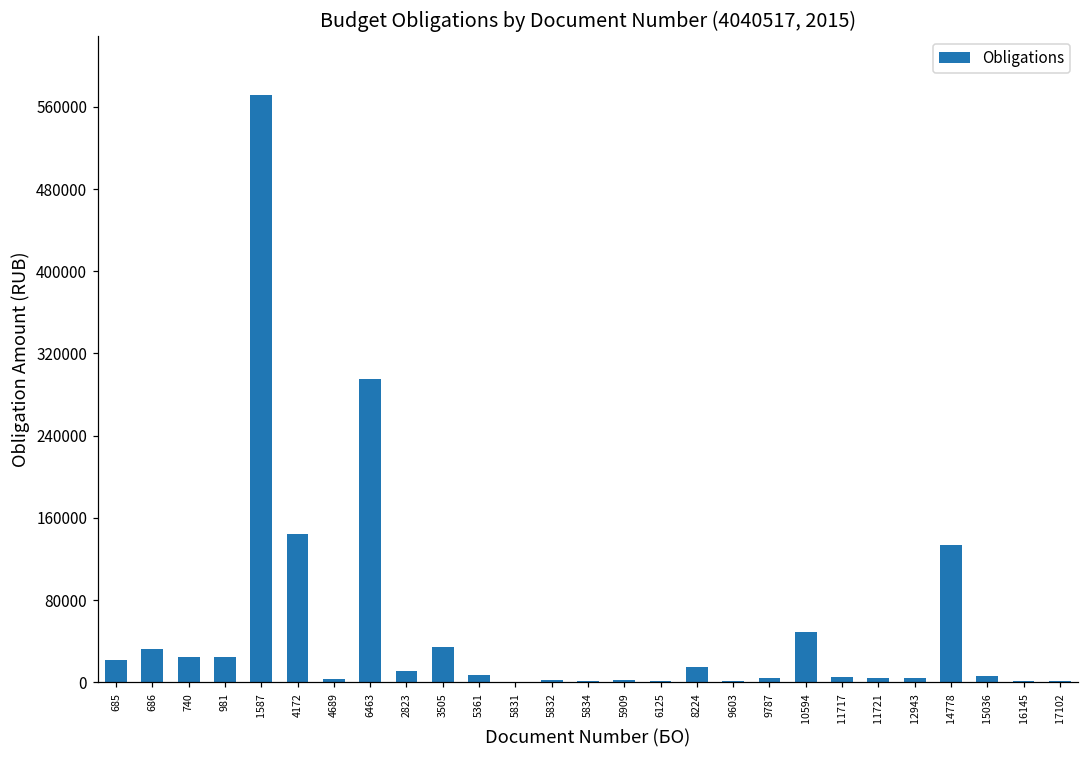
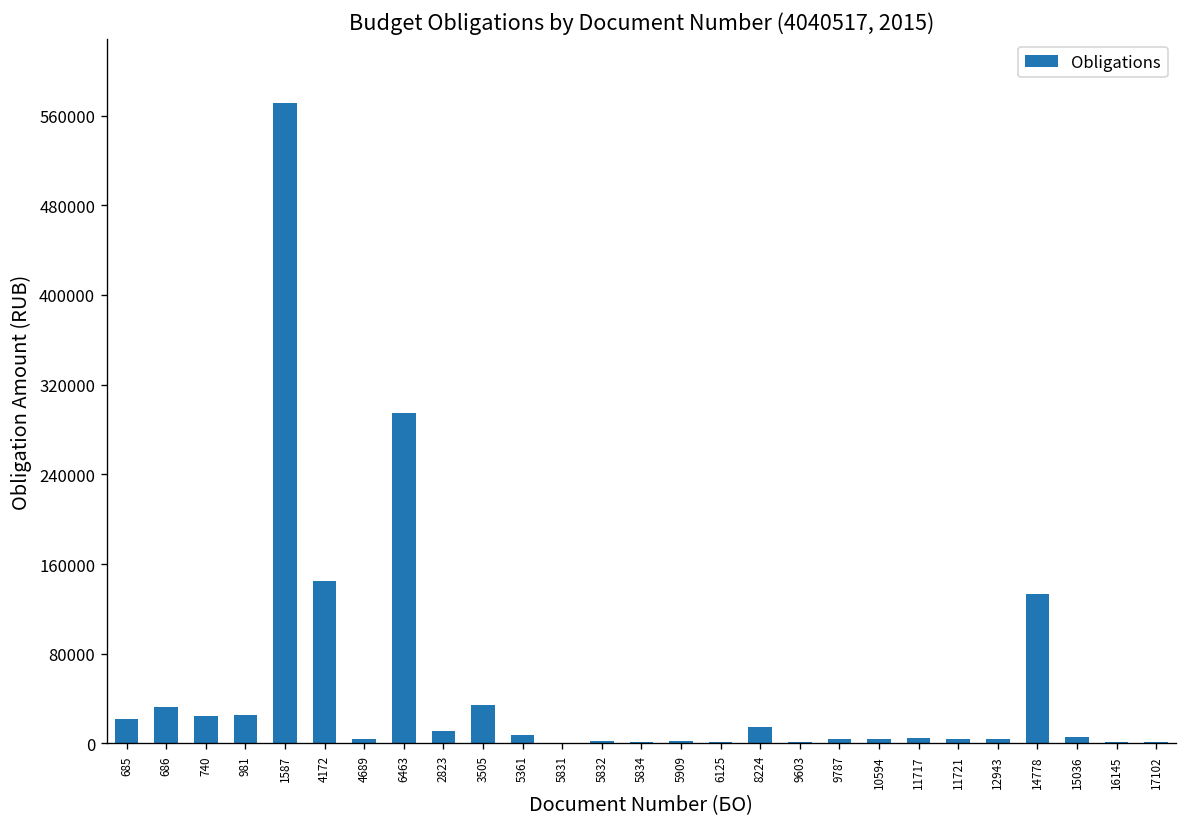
10594: 50000 -> 0
